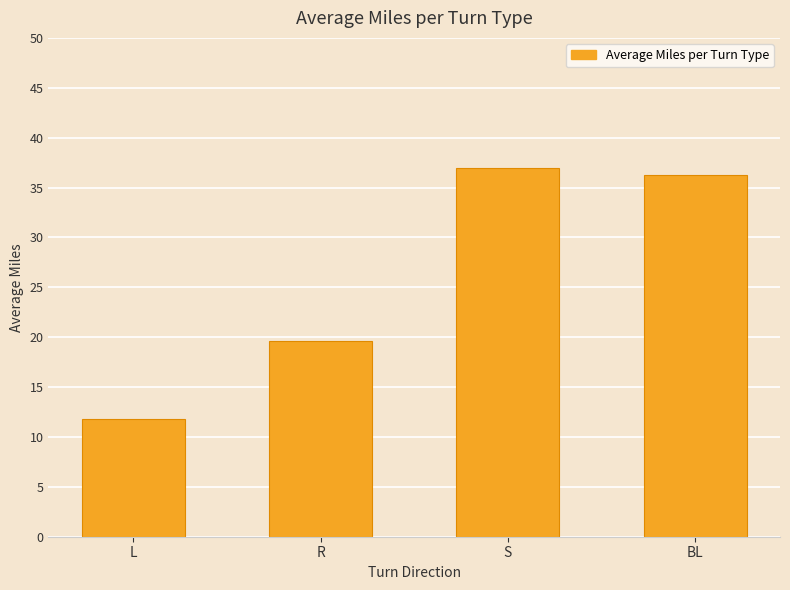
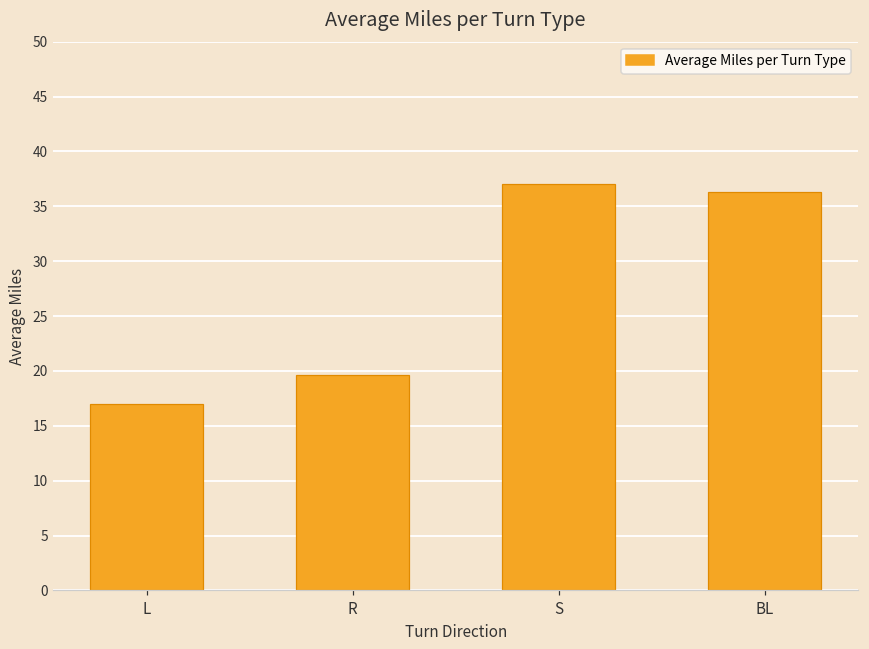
L: 12 -> 17
